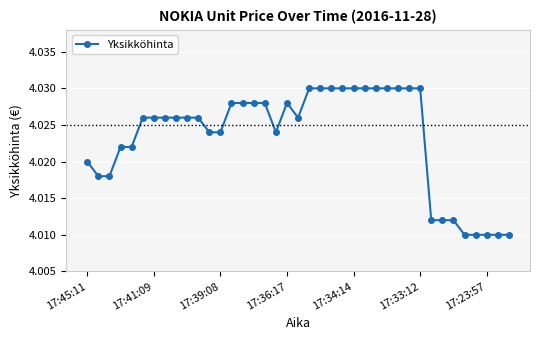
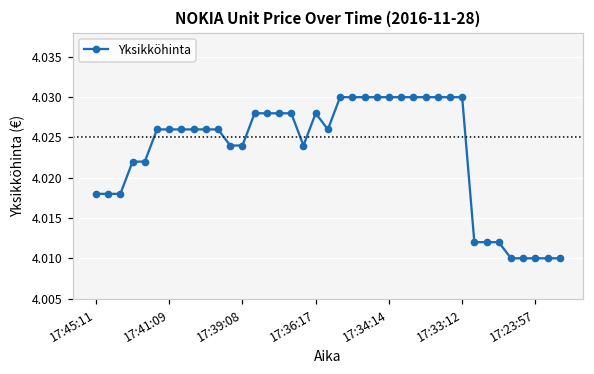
17:45:11: 4.020 -> 4.018
